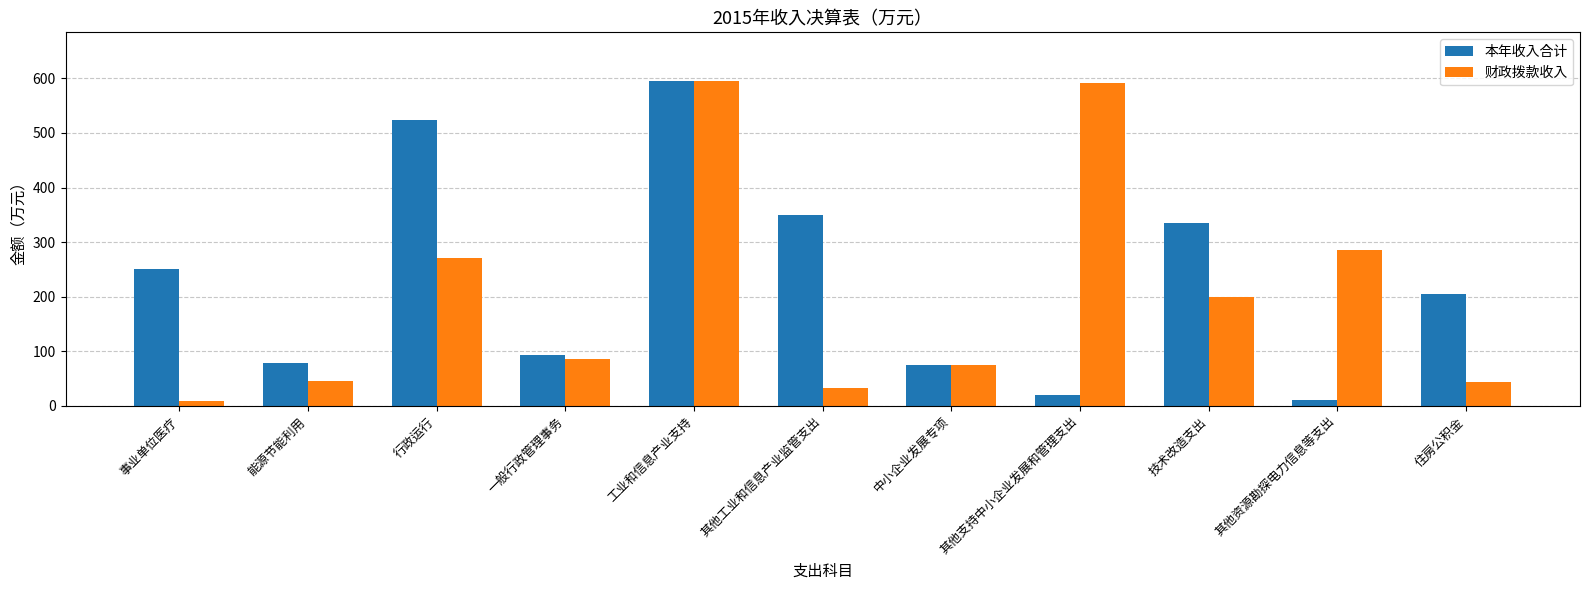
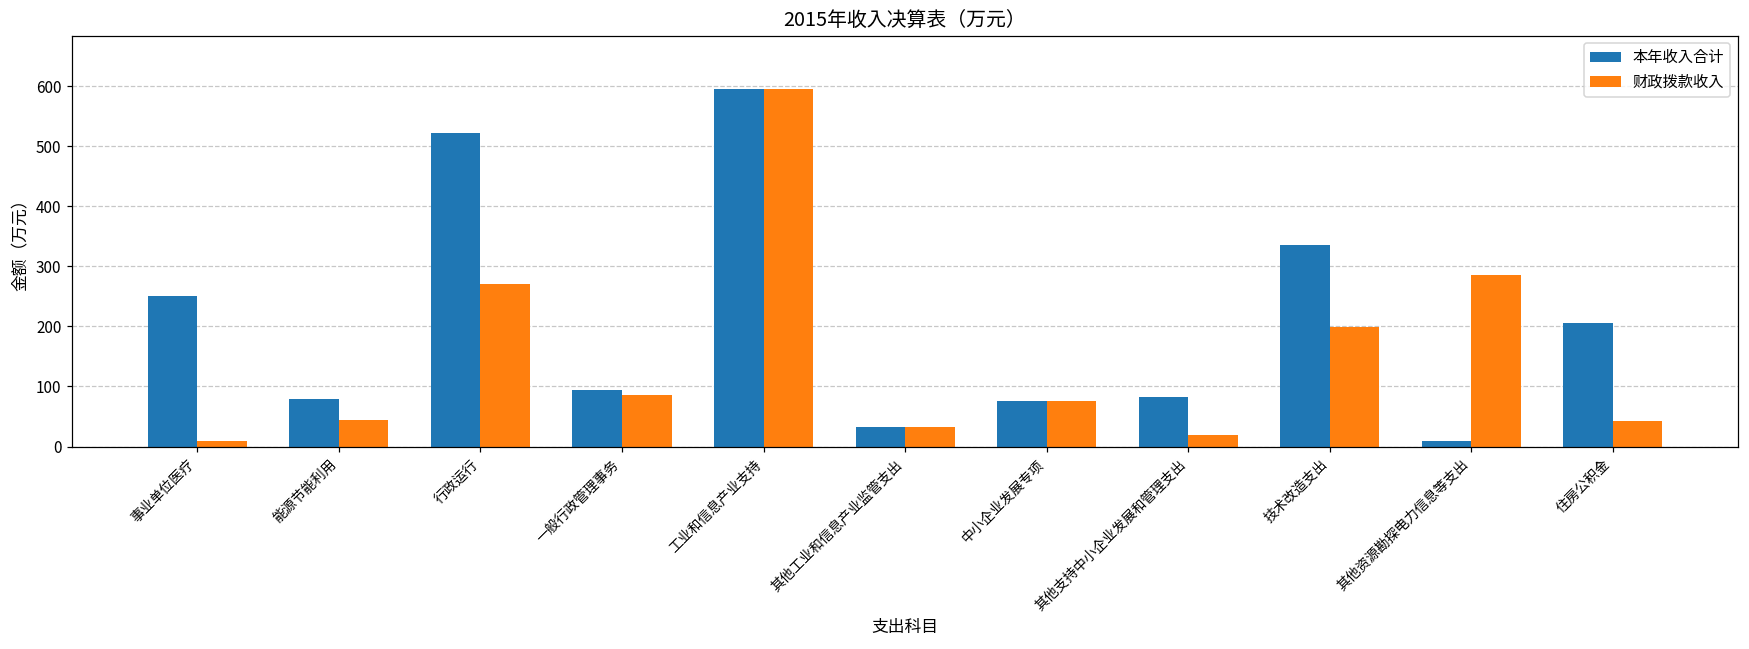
本年收入合计, 其他工业和信息产业监管支出: 350 -> 30
本年收入合计, 其他支持中小企业发展和管理支出: 20 -> 80
财政拨款收入, 其他支持中小企业发展和管理支出: 590 -> 20
